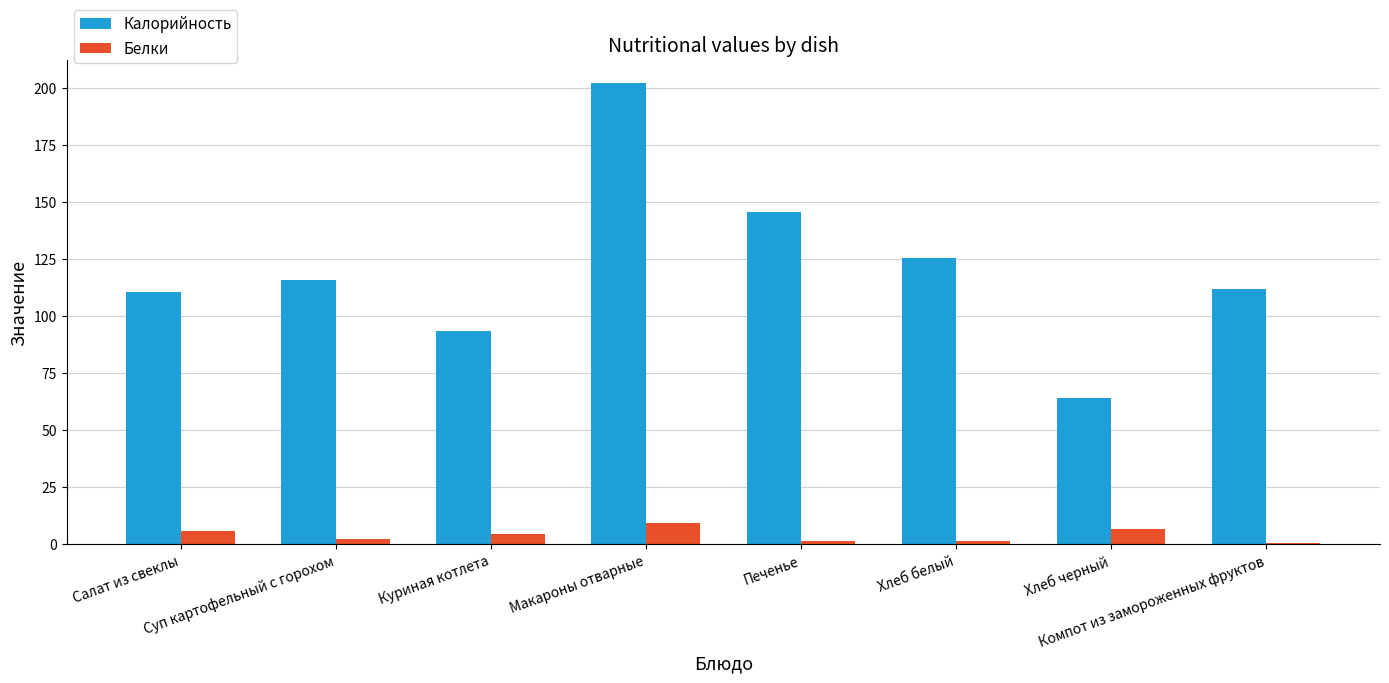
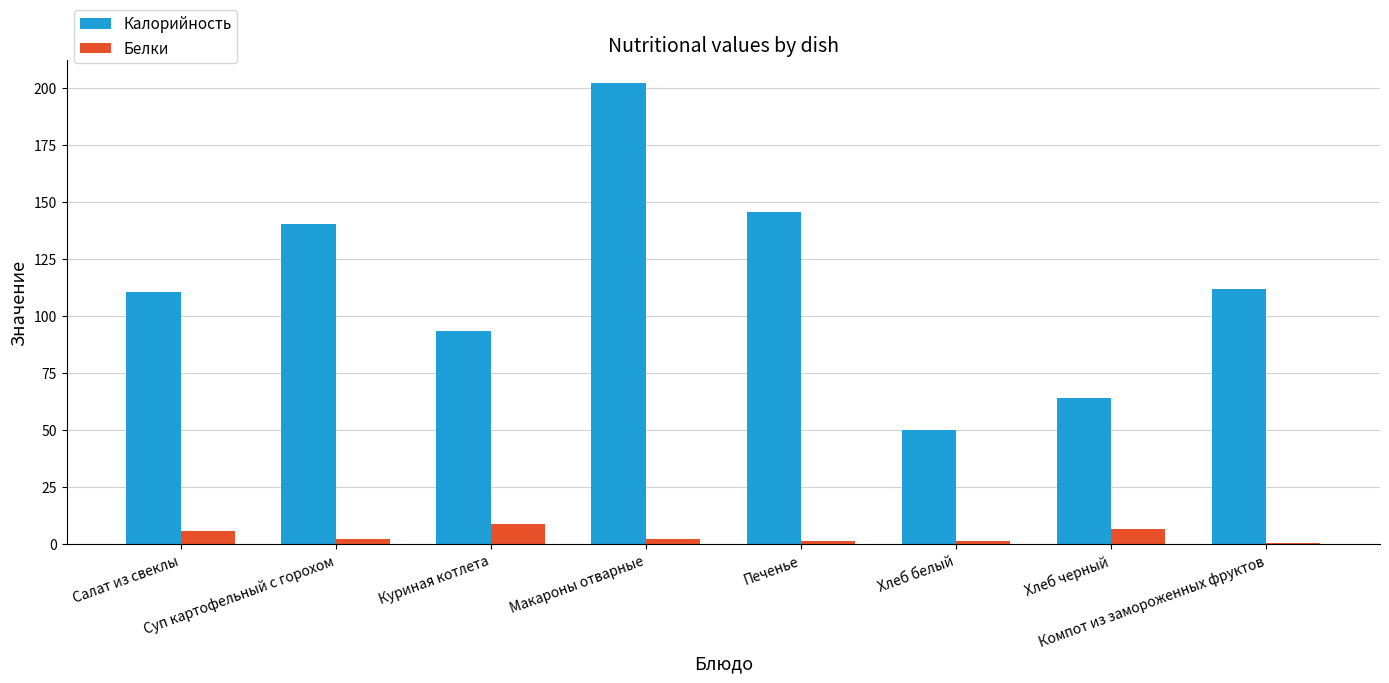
Калорийность, Суп картофельный с горохом: 116 -> 140
Белки, Куриная котлета: 5 -> 9
Белки, Макароны отварные: 10 -> 3
Калорийность, Хлеб белый: 125 -> 50
